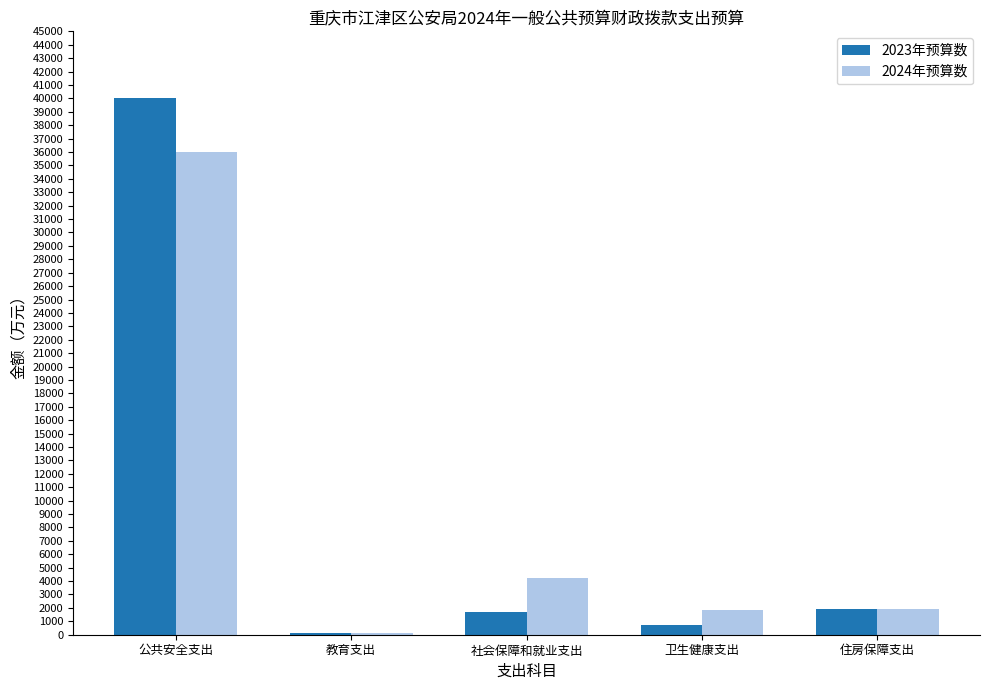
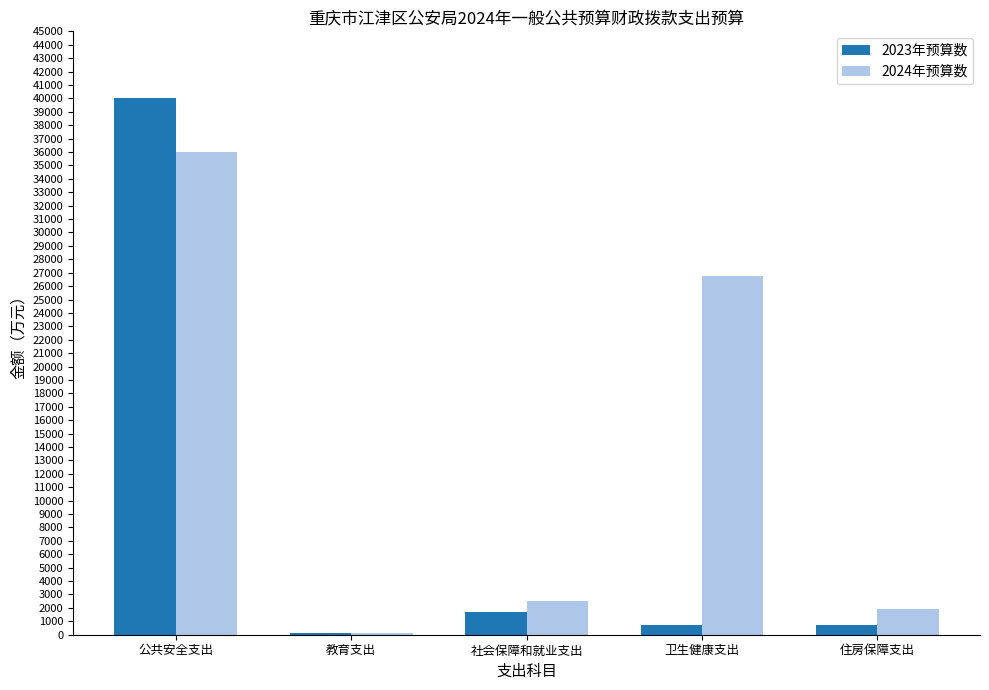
2024年预算数, 社会保障和就业支出: 4200 -> 2500
2024年预算数, 卫生健康支出: 1800 -> 26800
2023年预算数, 住房保障支出: 1900 -> 800
